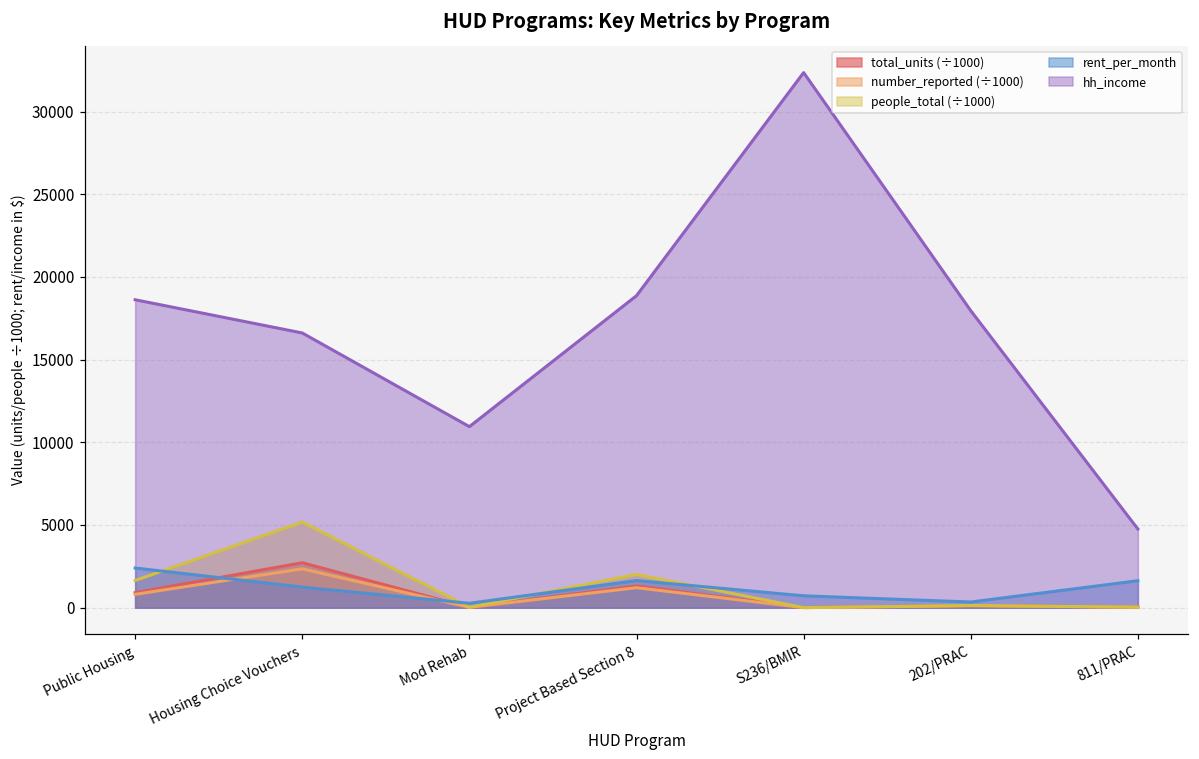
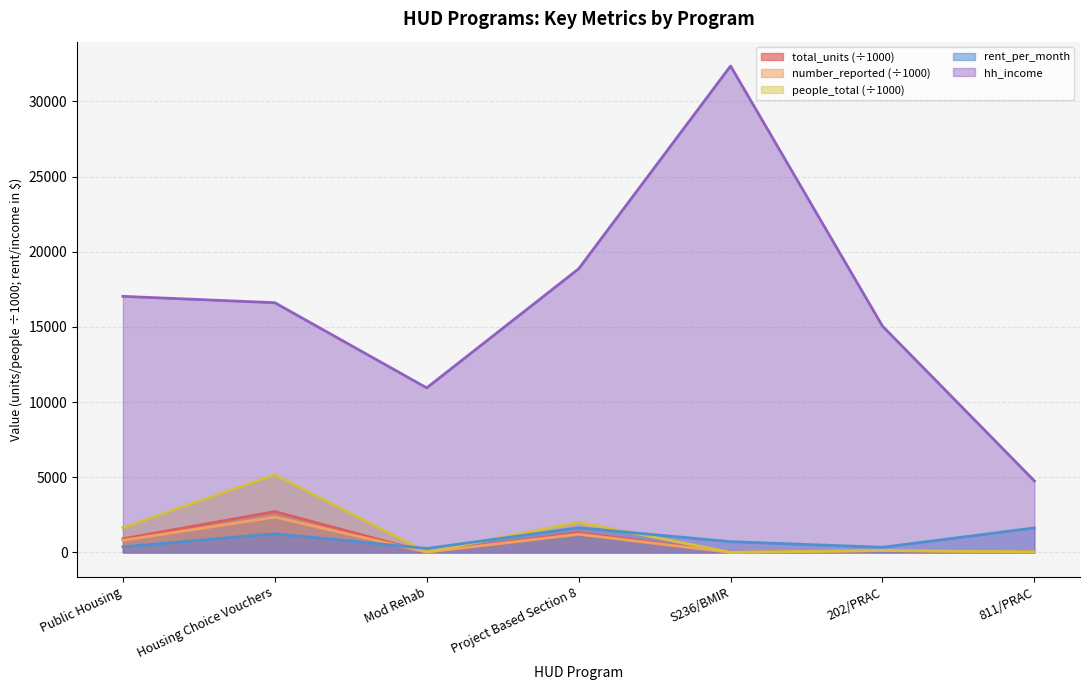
rent_per_month, Public Housing: 2400 -> 400
hh_income, Public Housing: 18600 -> 17000
hh_income, 202/PRAC: 18000 -> 15100
